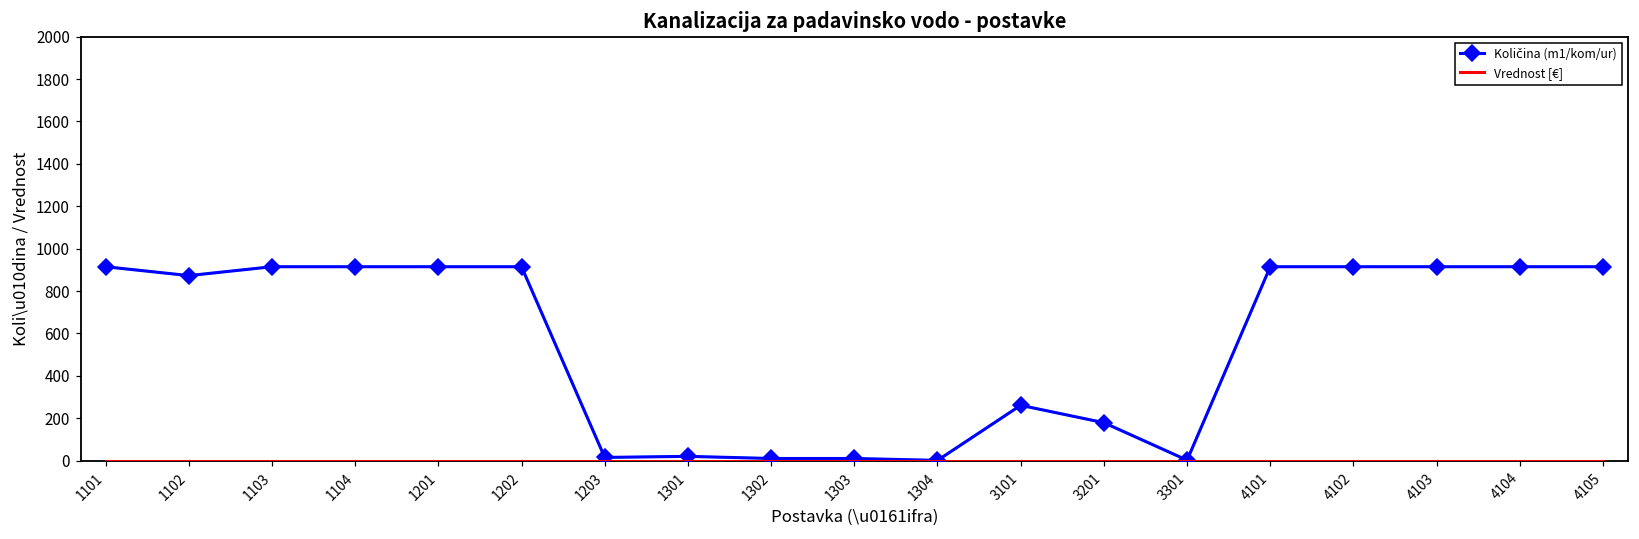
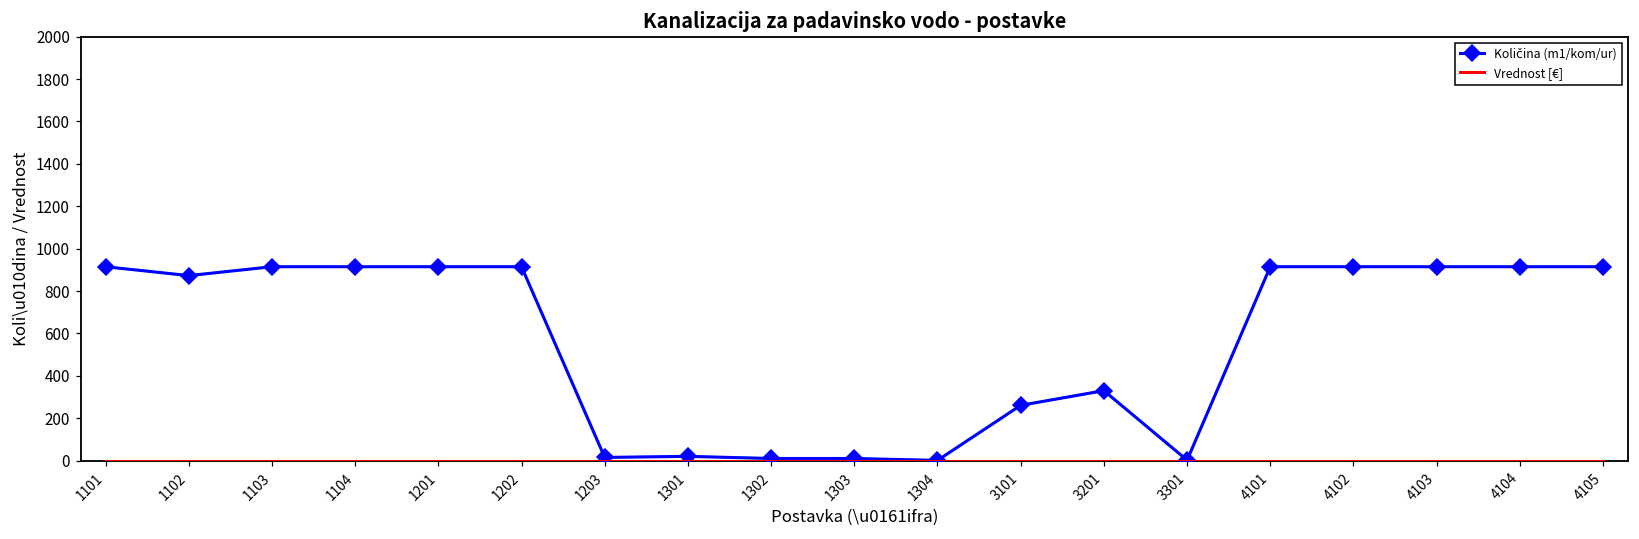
Količina (m1/kom/ur), 3201: 180 -> 330
